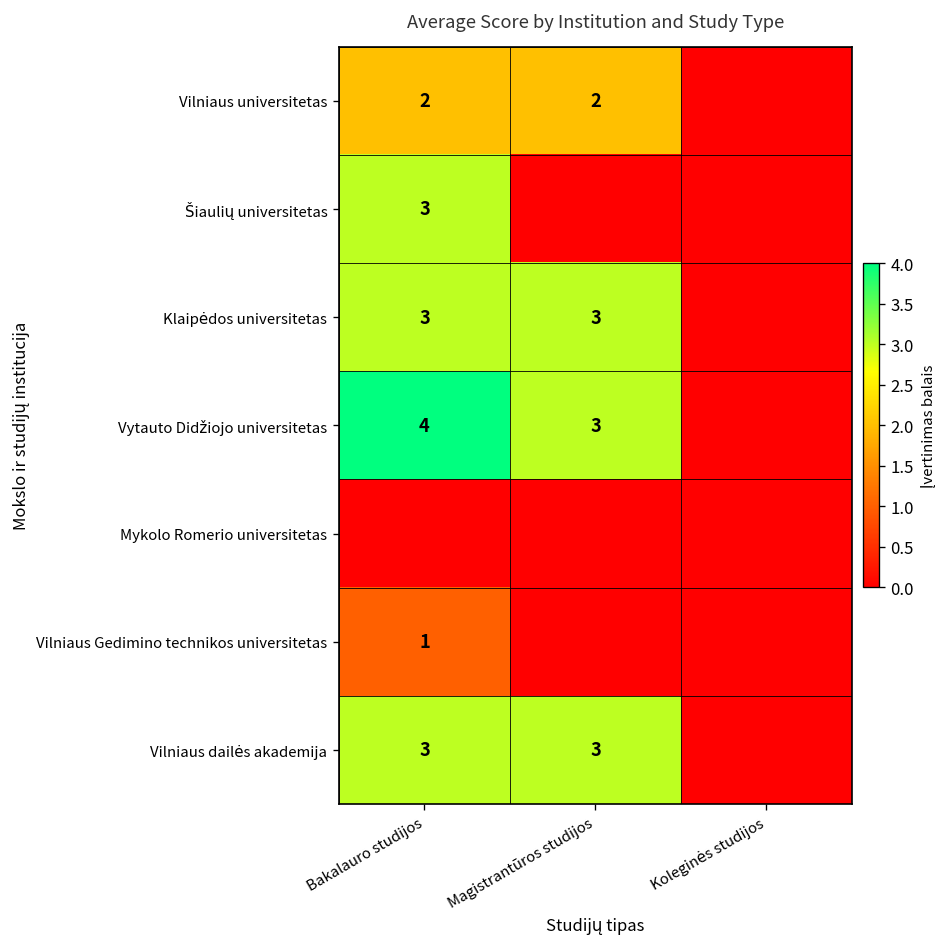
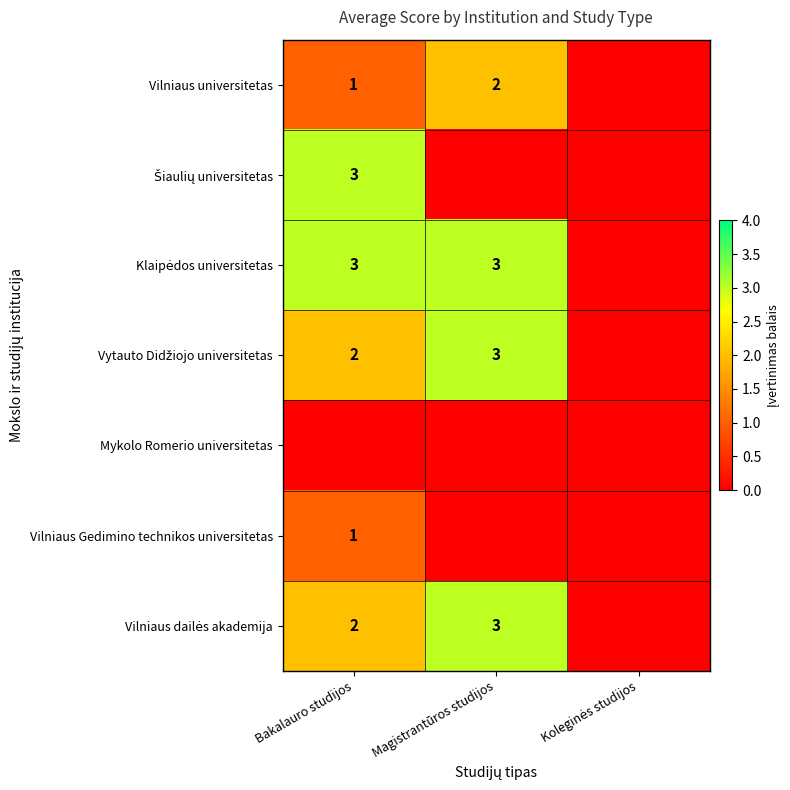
Vilniaus universitetas, Bakalauro studijos: 2 -> 1
Vytauto Didžiojo universitetas, Bakalauro studijos: 4 -> 2
Vilniaus dailės akademija, Bakalauro studijos: 3 -> 2
